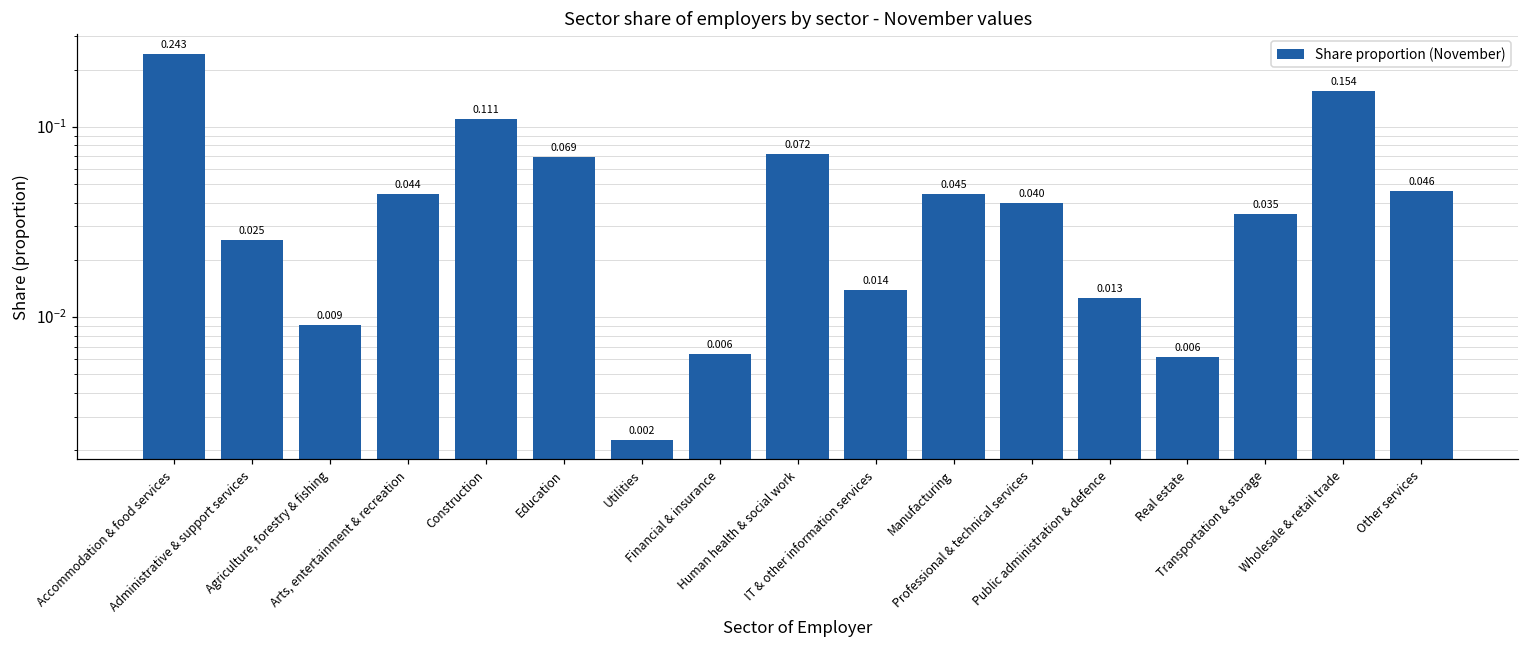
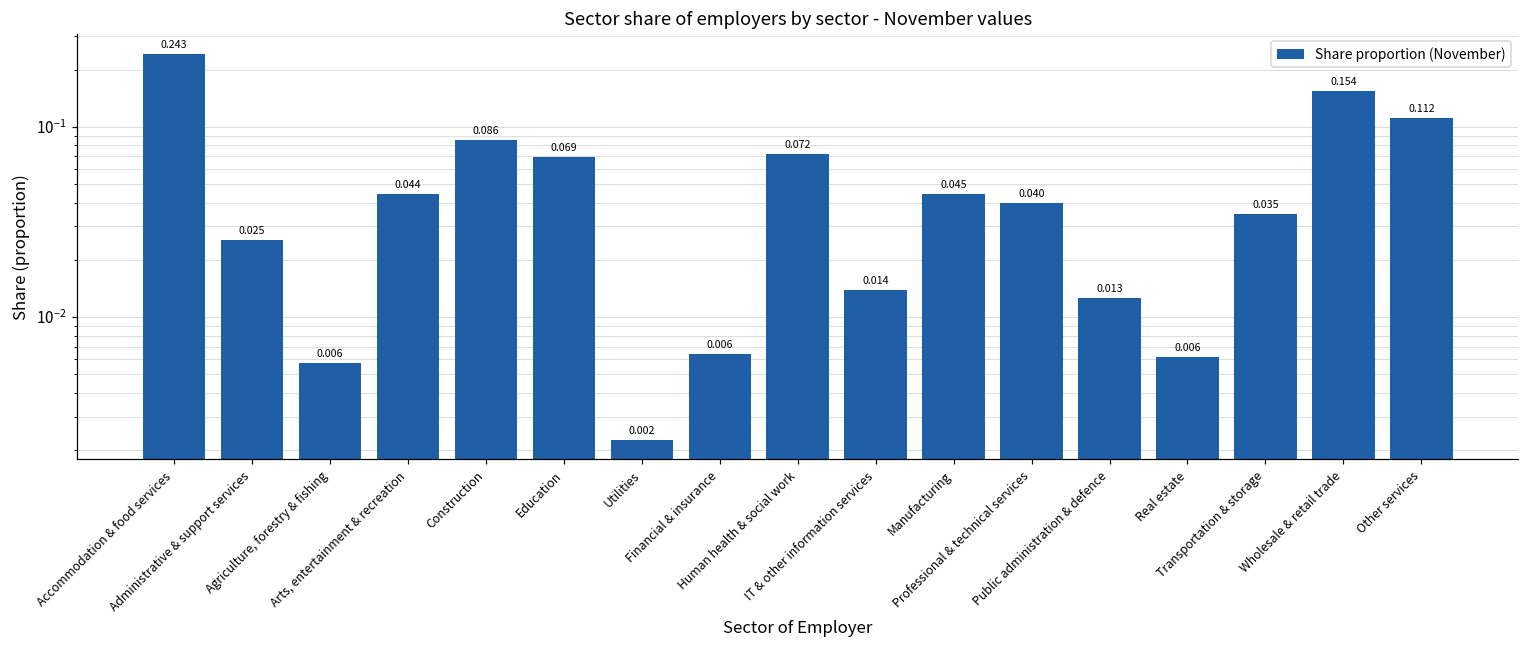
Agriculture, forestry & fishing: 0.009 -> 0.006
Construction: 0.111 -> 0.086
Other services: 0.046 -> 0.112
